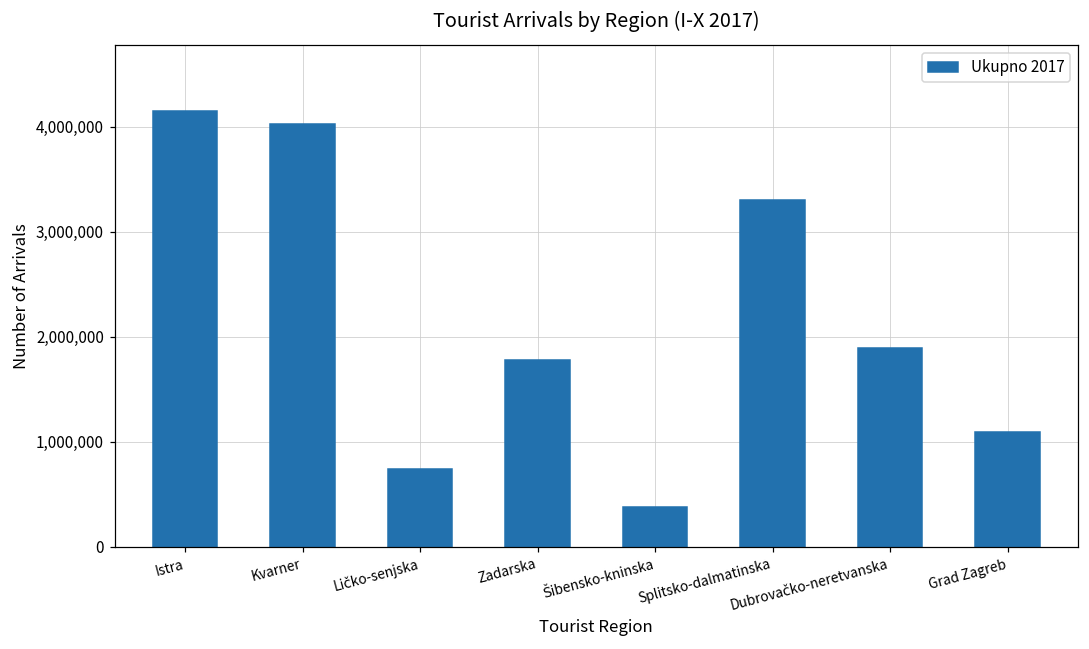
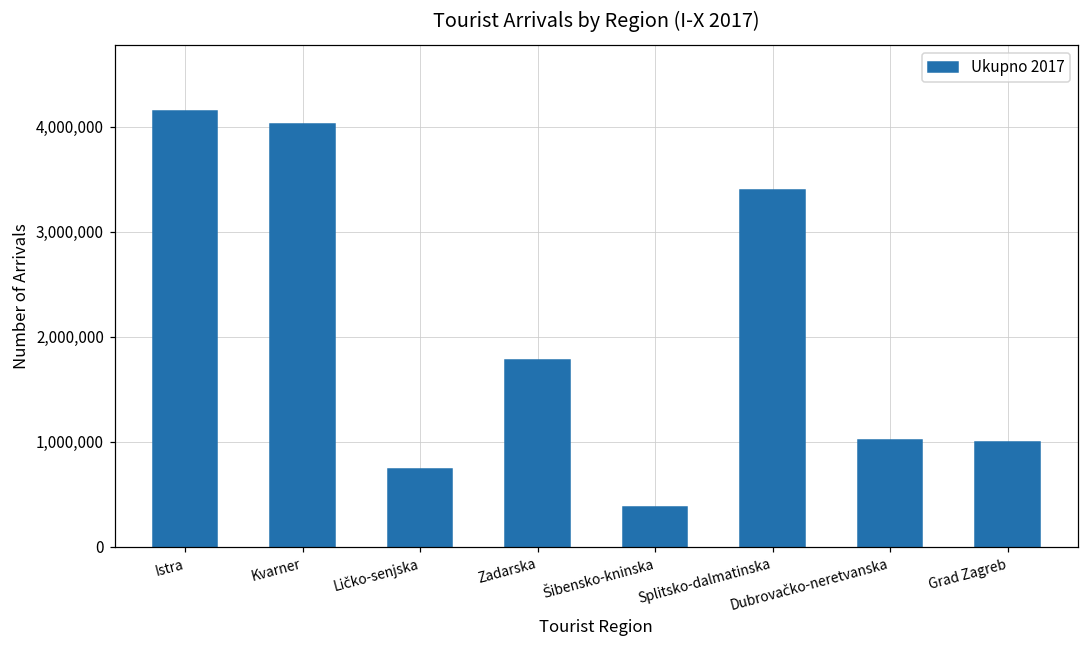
Splitsko-dalmatinska: 3,300,000 -> 3,400,000
Dubrovačko-neretvanska: 1,900,000 -> 1,000,000
Grad Zagreb: 1,100,000 -> 1,000,000
